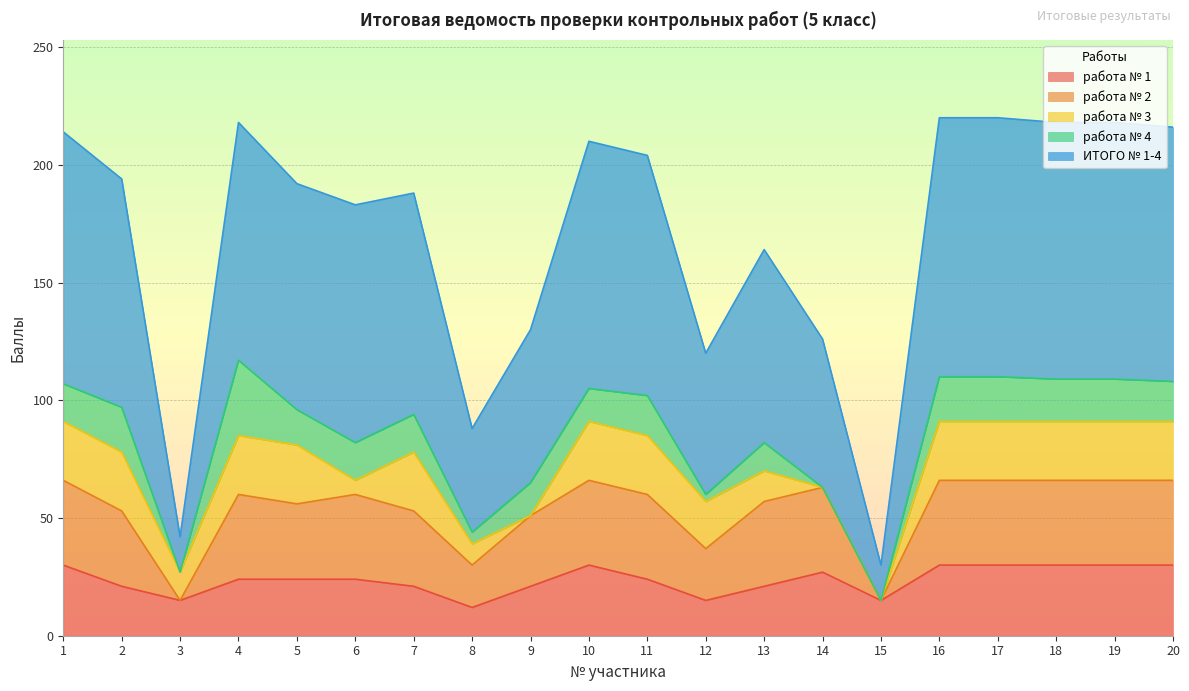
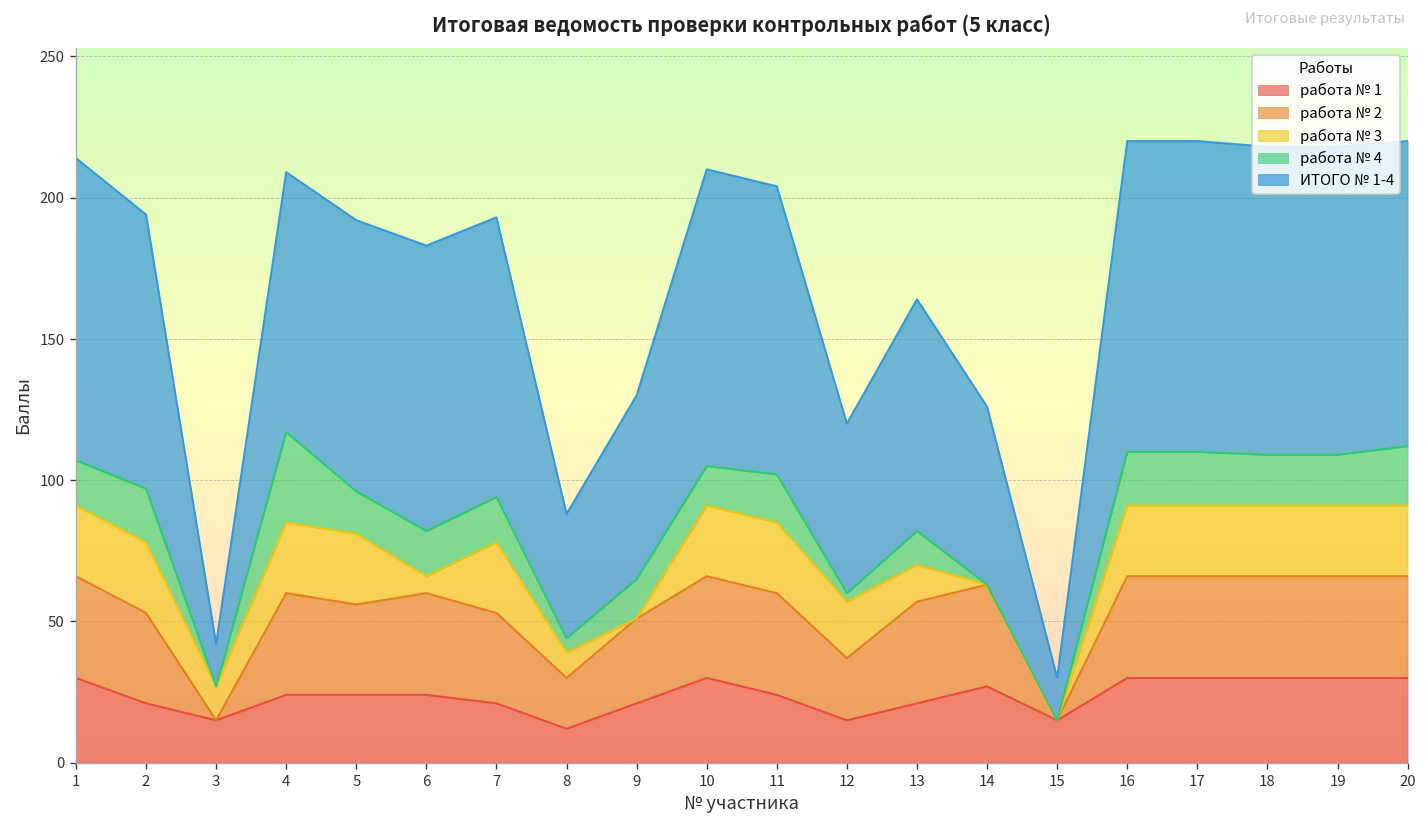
ИТОГО № 1-4, 4: 101 -> 92
ИТОГО № 1-4, 7: 94 -> 99
работа № 4, 20: 17 -> 21
